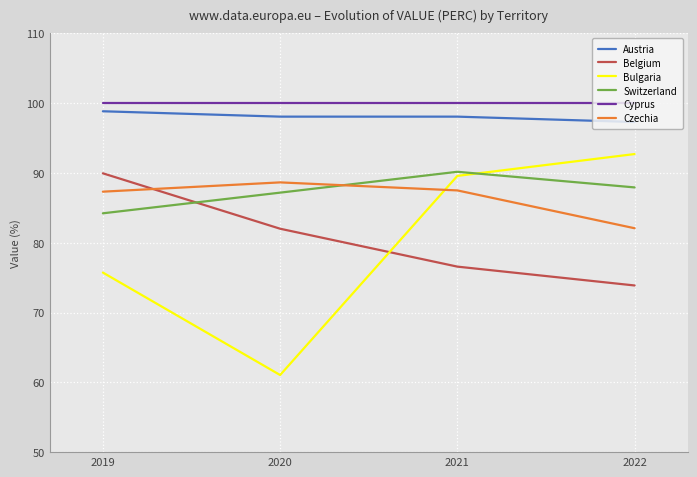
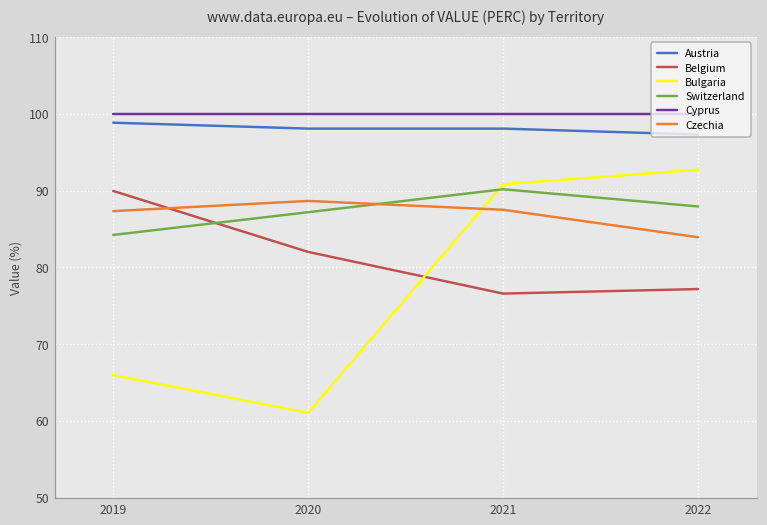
Bulgaria, 2019: 76 -> 66
Bulgaria, 2021: 90 -> 91
Belgium, 2022: 74 -> 77
Czechia, 2022: 82 -> 84
